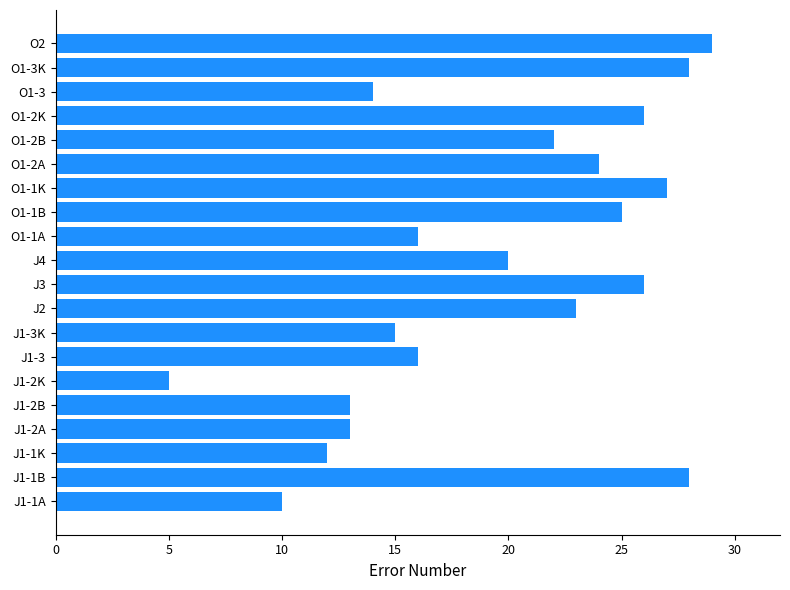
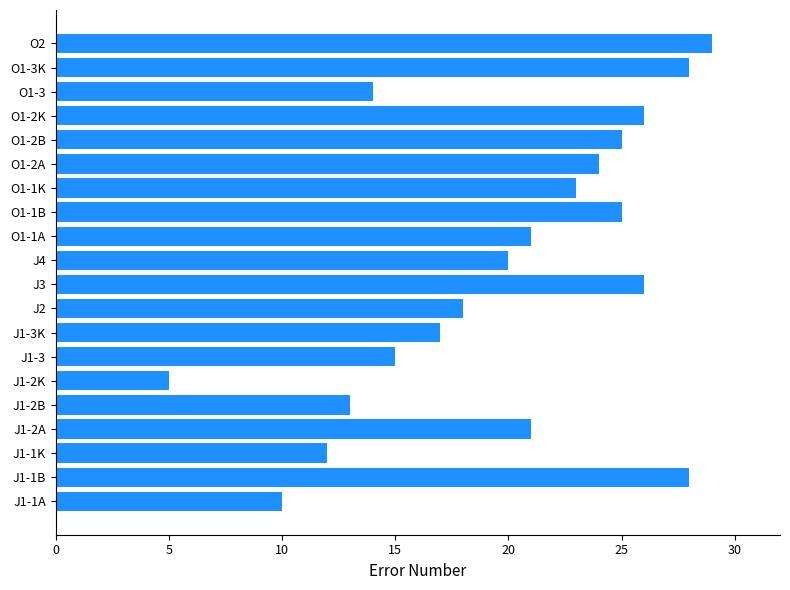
O1-2B: 22 -> 25
O1-1K: 27 -> 23
O1-1A: 16 -> 21
J2: 23 -> 18
J1-3K: 15 -> 17
J1-3: 16 -> 15
J1-2A: 13 -> 21
